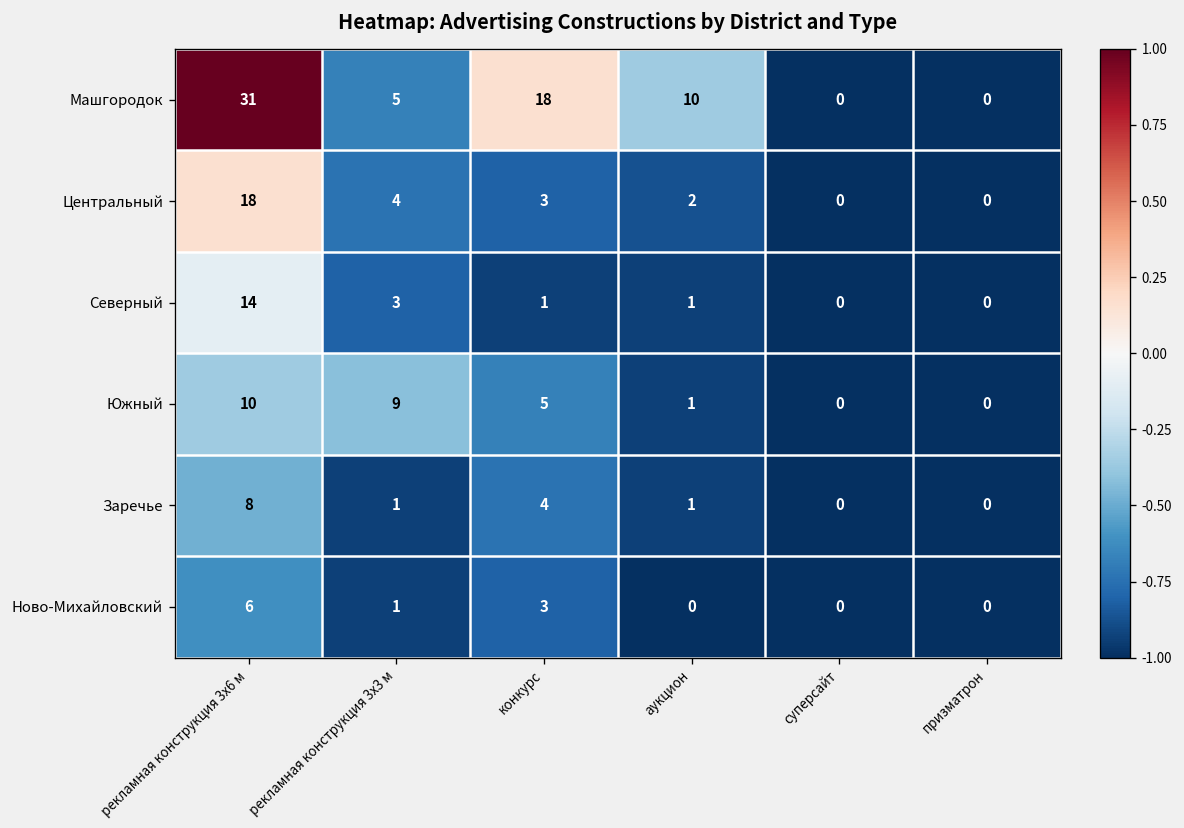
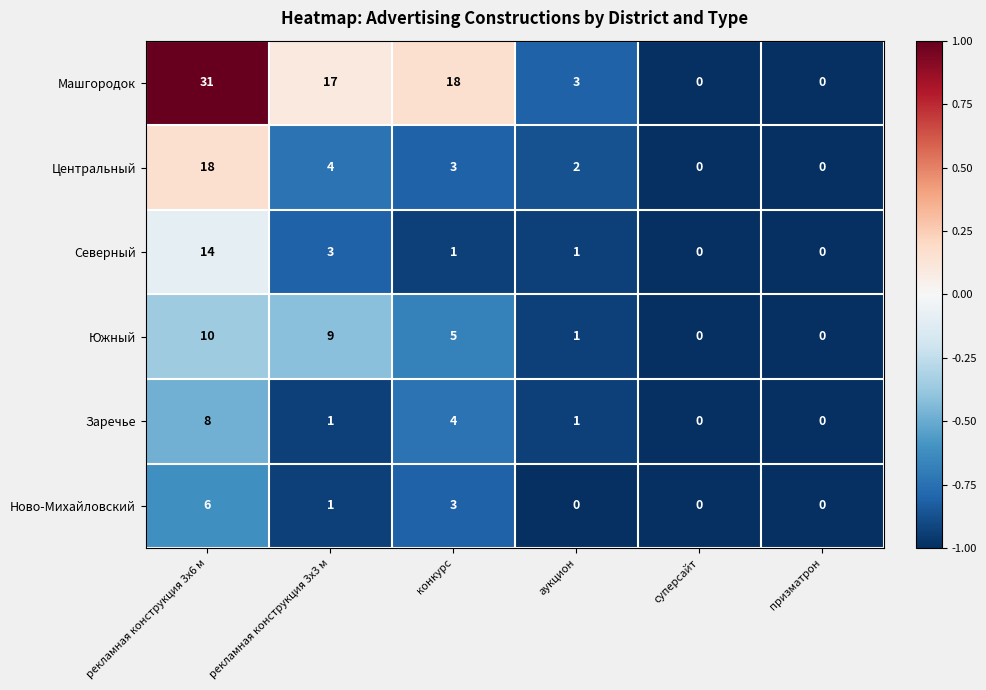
Машгородок, рекламная конструкция 3х3 м: 5 -> 17
Машгородок, аукцион: 10 -> 3
